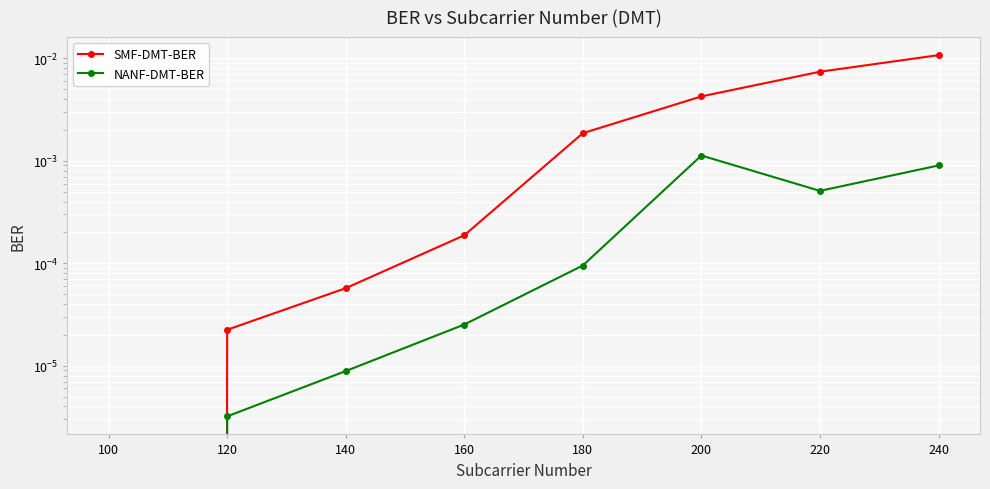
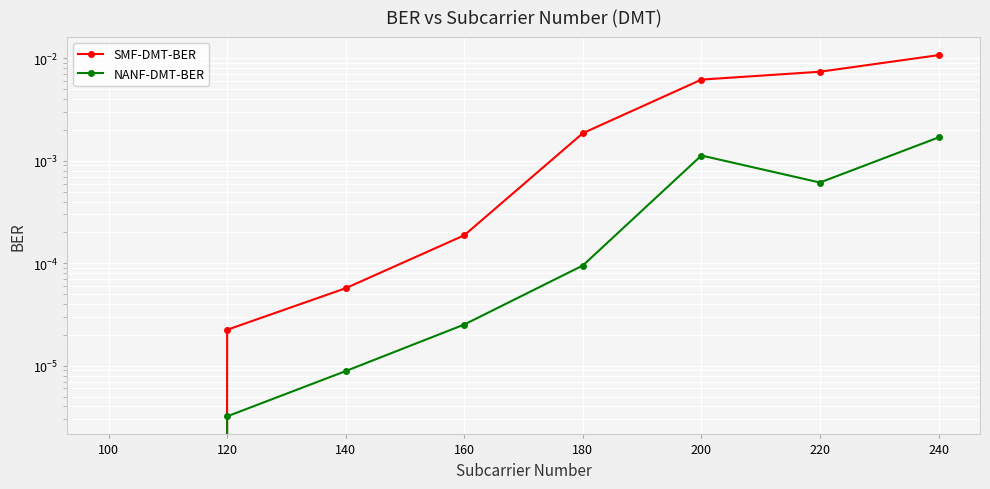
SMF-DMT-BER, 200: 0.0043 -> 0.006
NANF-DMT-BER, 220: 0.0005 -> 0.0006
NANF-DMT-BER, 240: 0.0009 -> 0.0017
